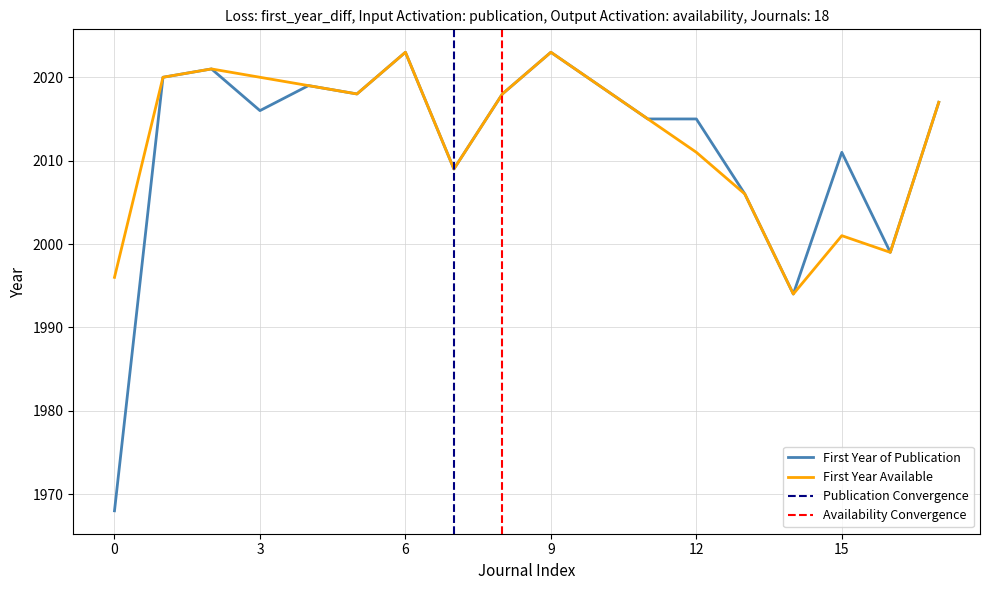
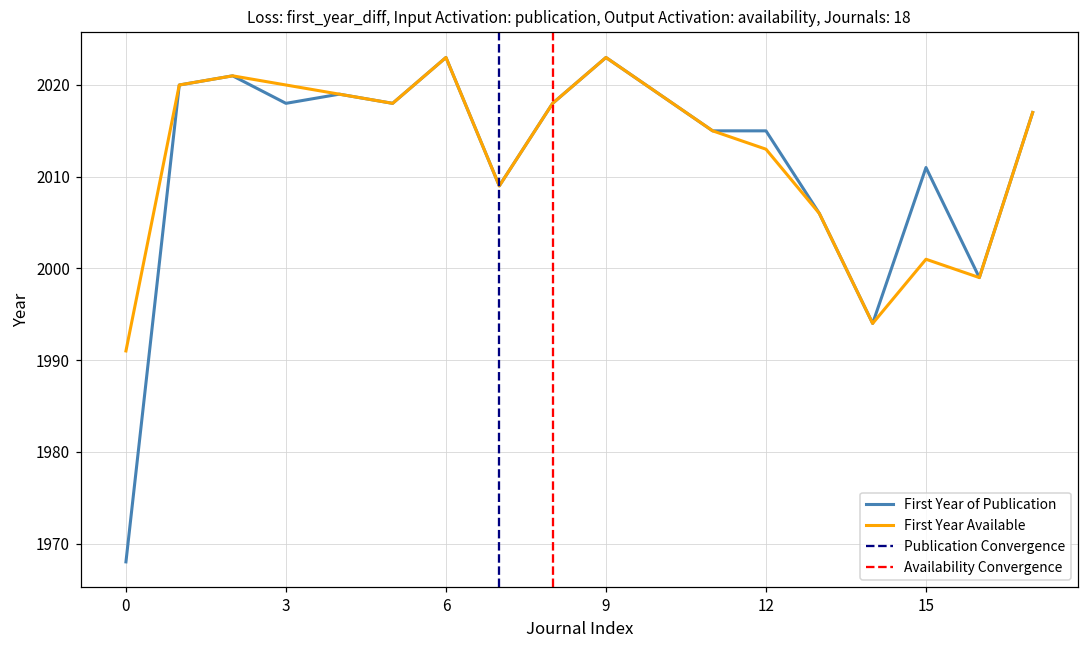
First Year Available, 0: 1996 -> 1991
First Year of Publication, 3: 2016 -> 2018
First Year Available, 12: 2011 -> 2013
